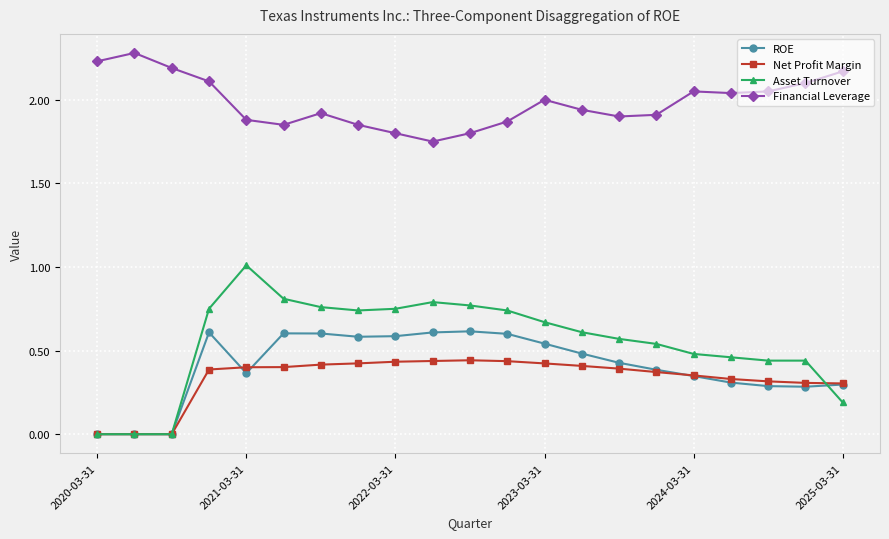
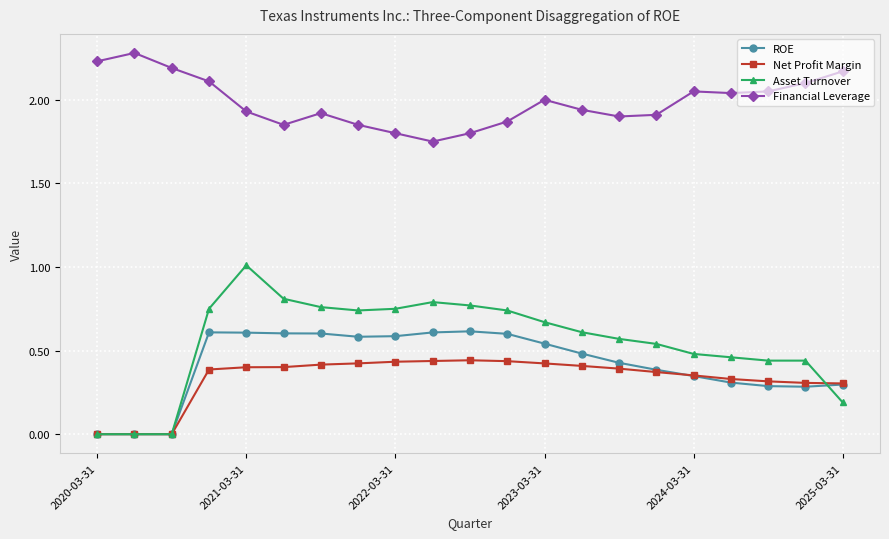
ROE, 2021-03-31: 0.37 -> 0.61
Financial Leverage, 2021-03-31: 1.88 -> 1.93
